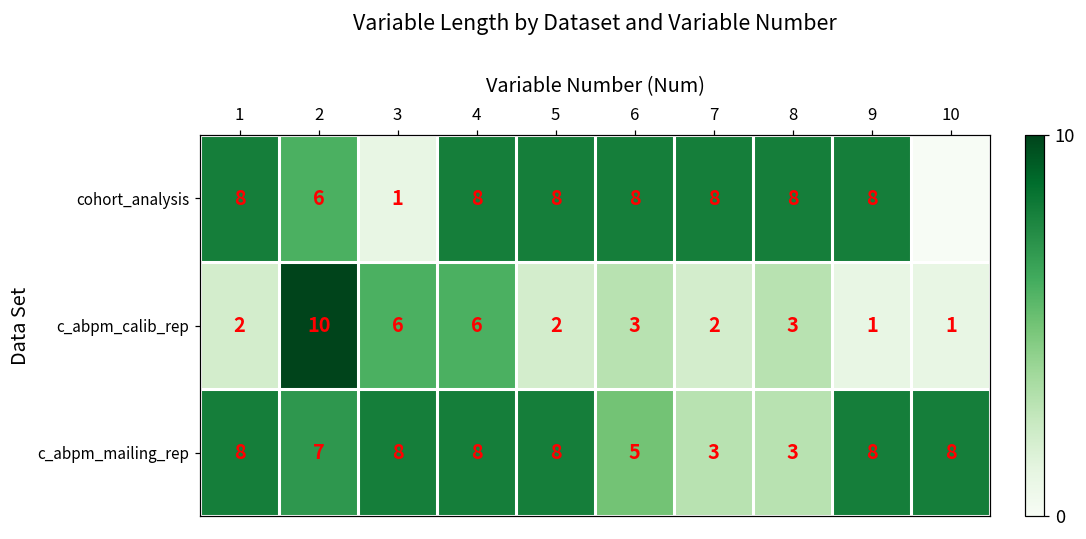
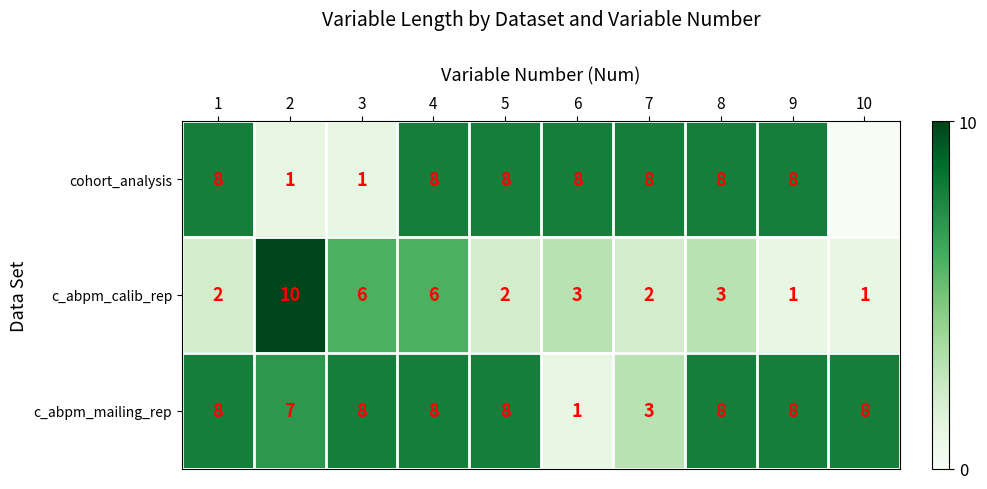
cohort_analysis, 2: 6 -> 1
c_abpm_mailing_rep, 6: 5 -> 1
c_abpm_mailing_rep, 8: 3 -> 8
